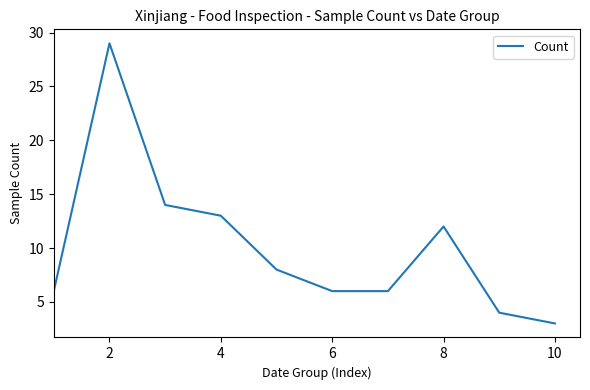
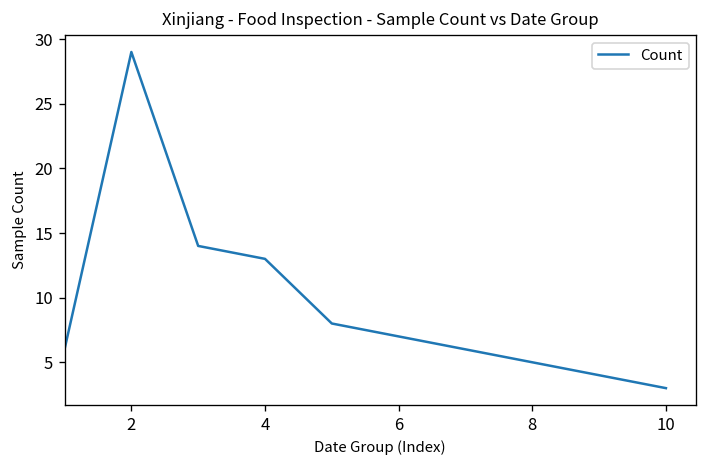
6: 6 -> 7
8: 12 -> 5
